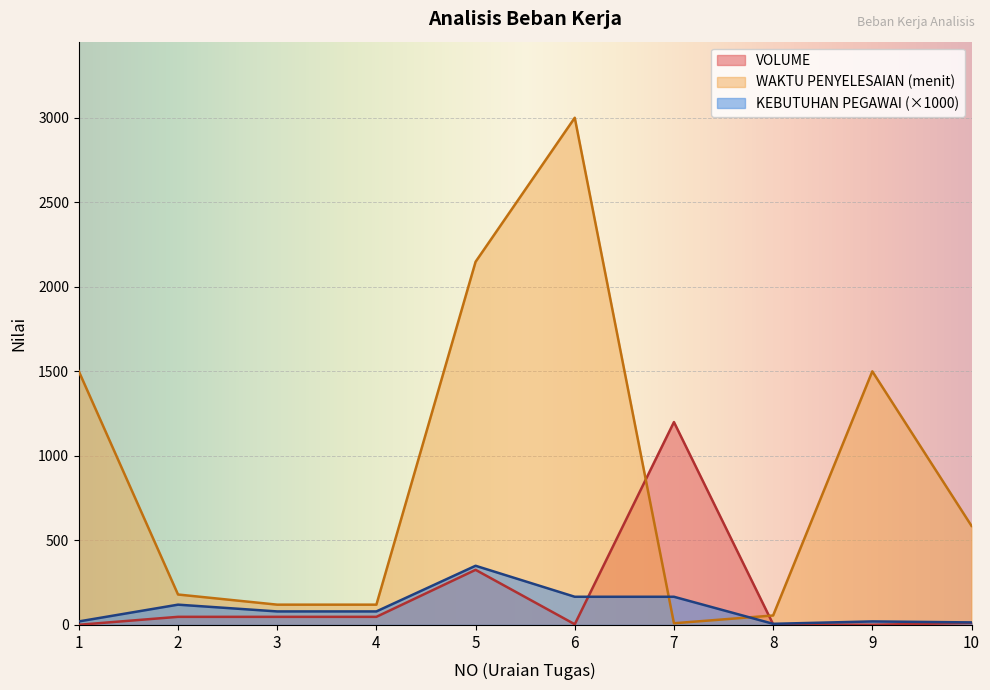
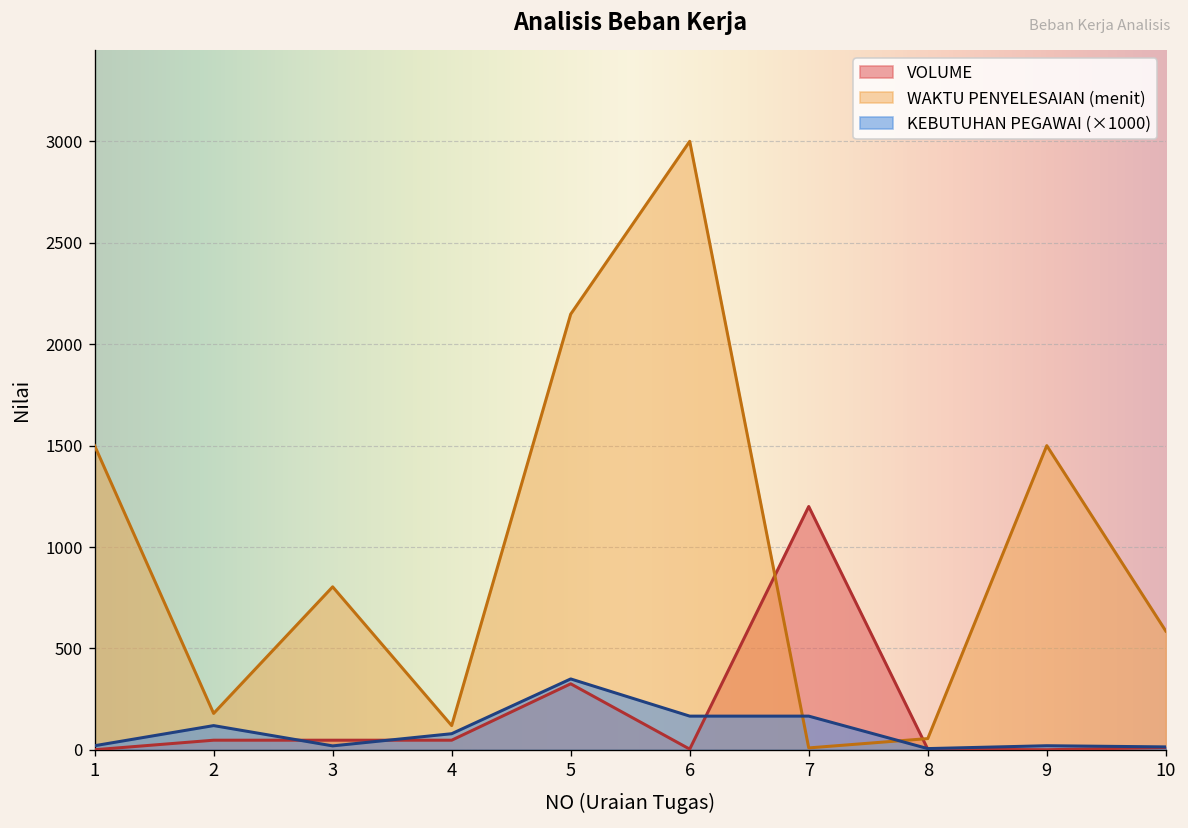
WAKTU PENYELESAIAN (menit), 3: 120 -> 800
KEBUTUHAN PEGAWAI (×1000), 3: 80 -> 20
